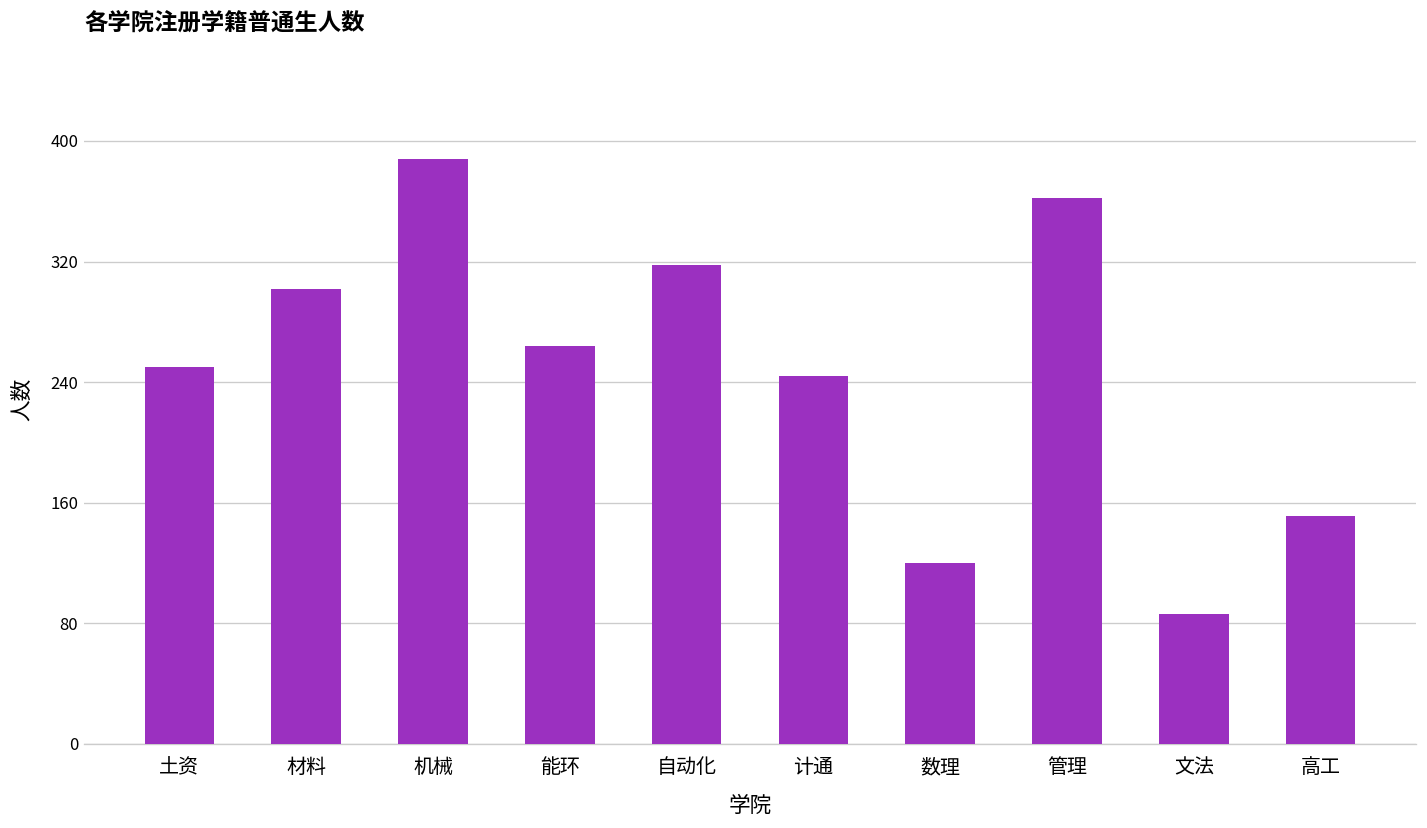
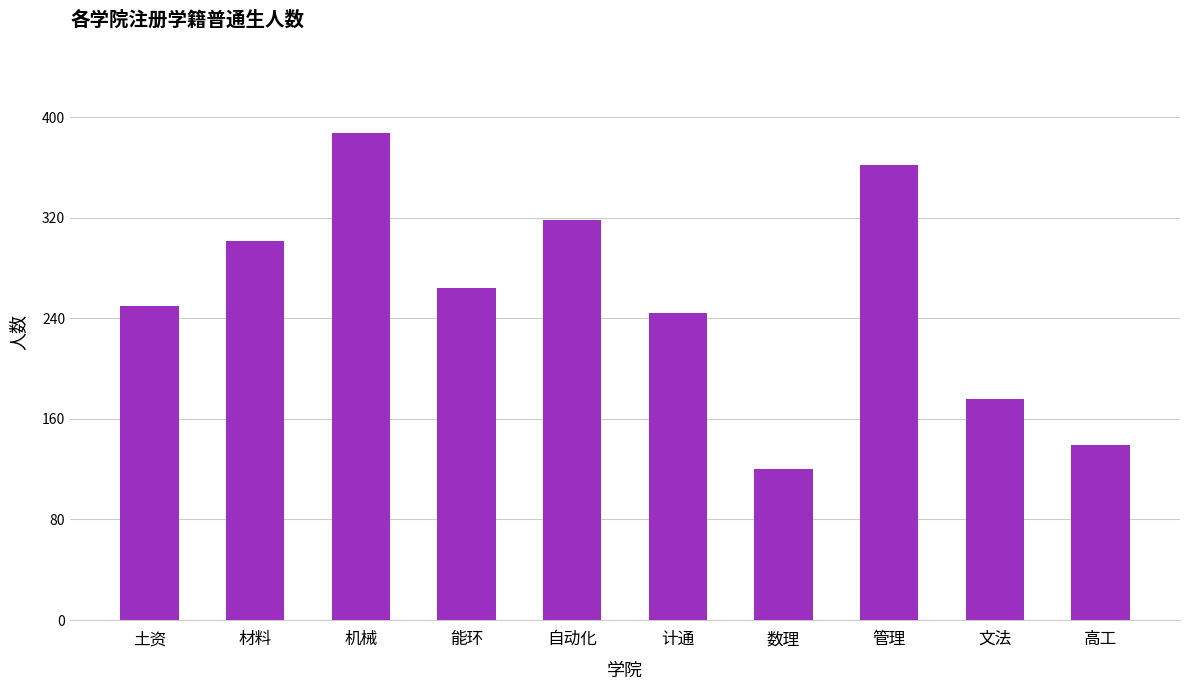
文法: 86 -> 176
高工: 151 -> 139
